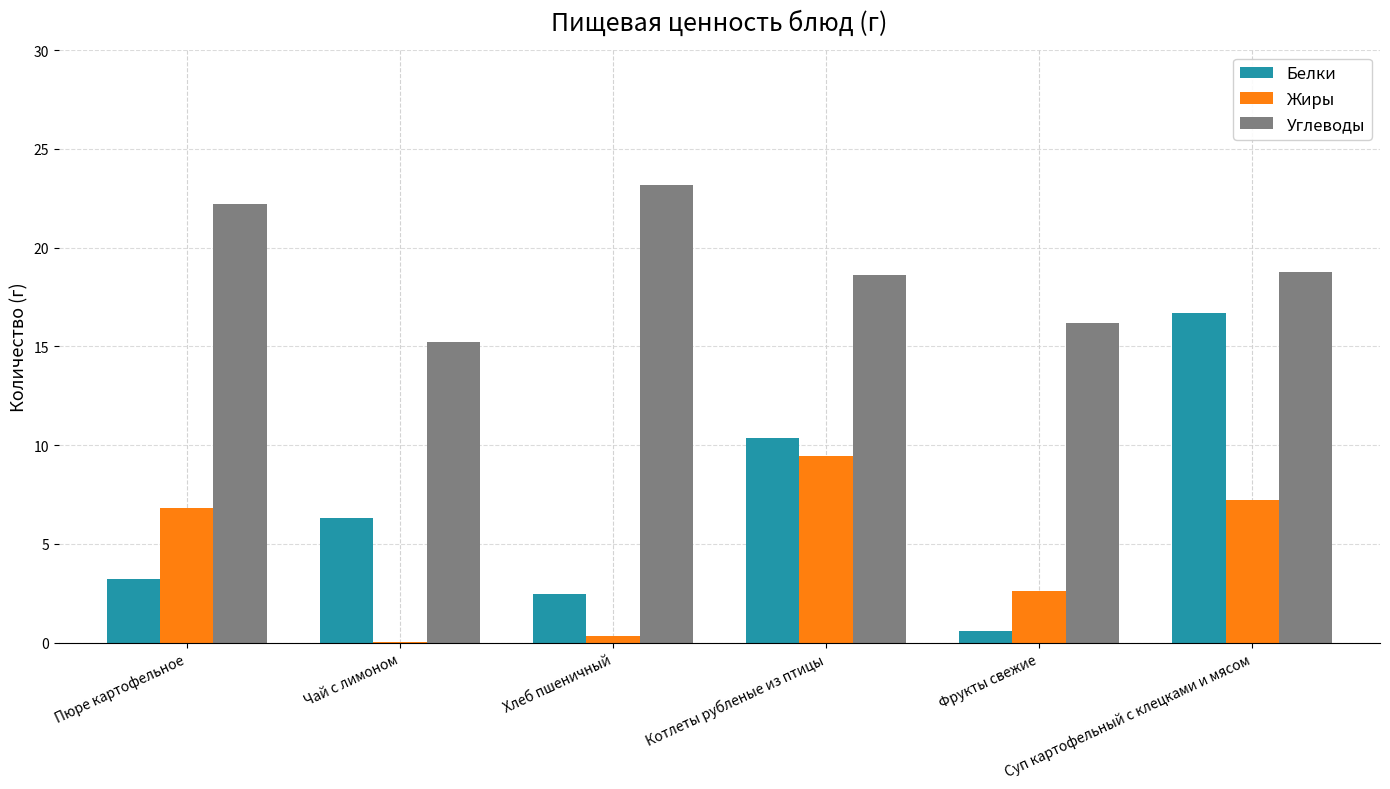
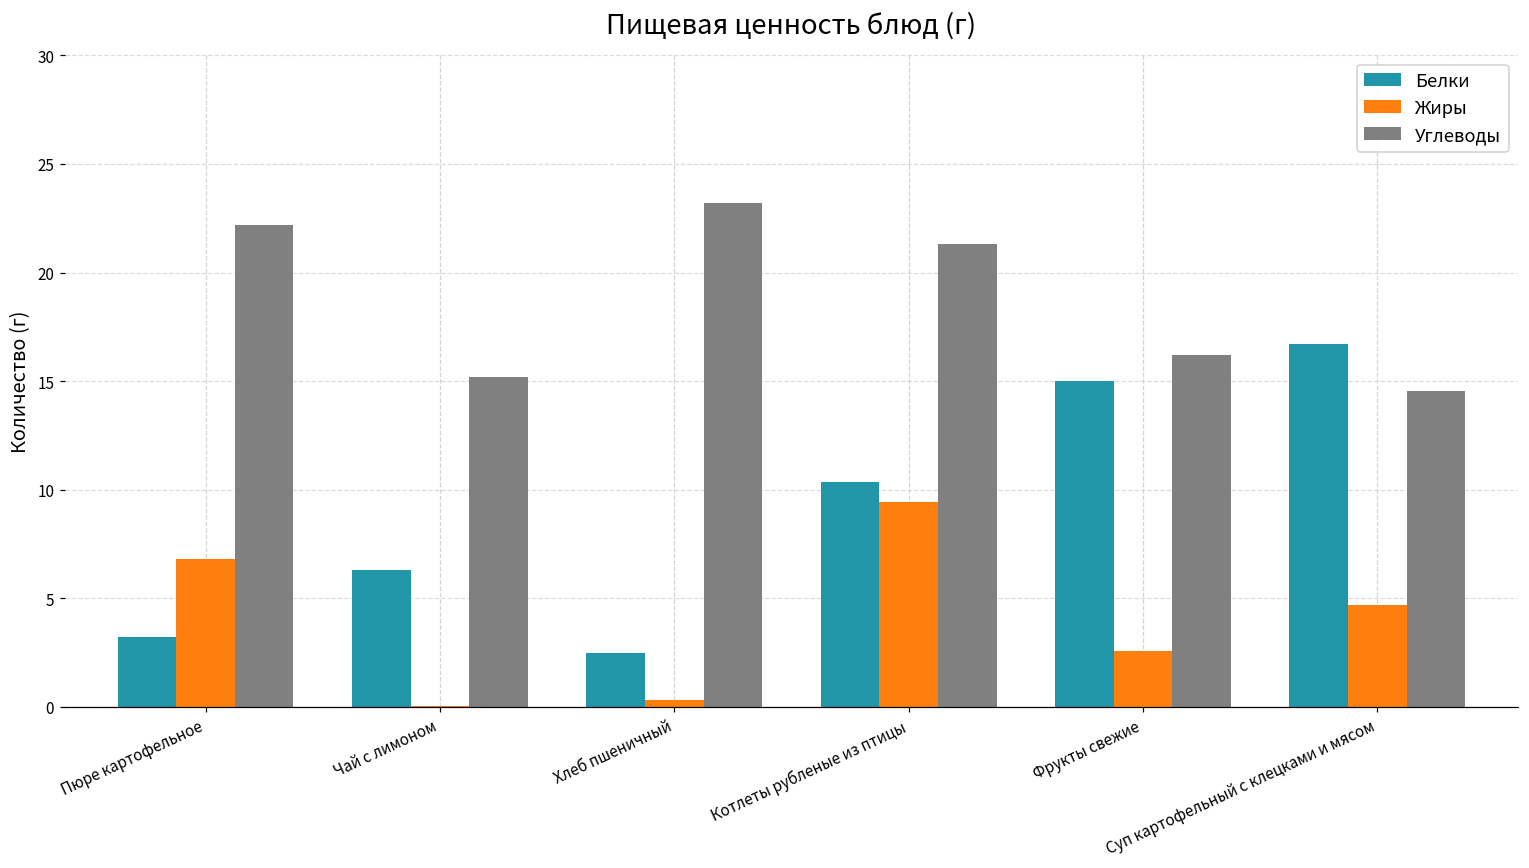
Углеводы, Котлеты рубленые из птицы: 18.6 -> 21.3
Белки, Фрукты свежие: 0.6 -> 15.0
Жиры, Суп картофельный с клецками и мясом: 7.2 -> 4.7
Углеводы, Суп картофельный с клецками и мясом: 18.8 -> 14.5
